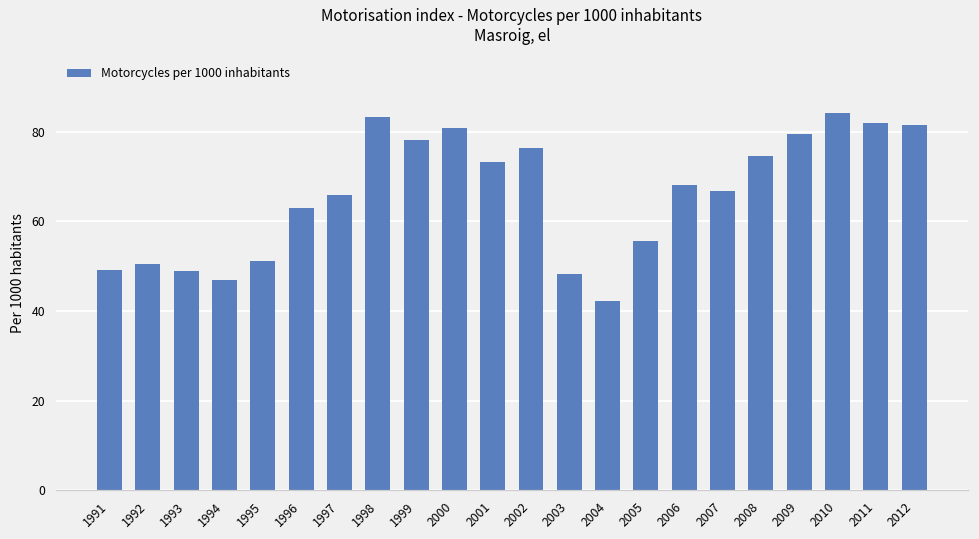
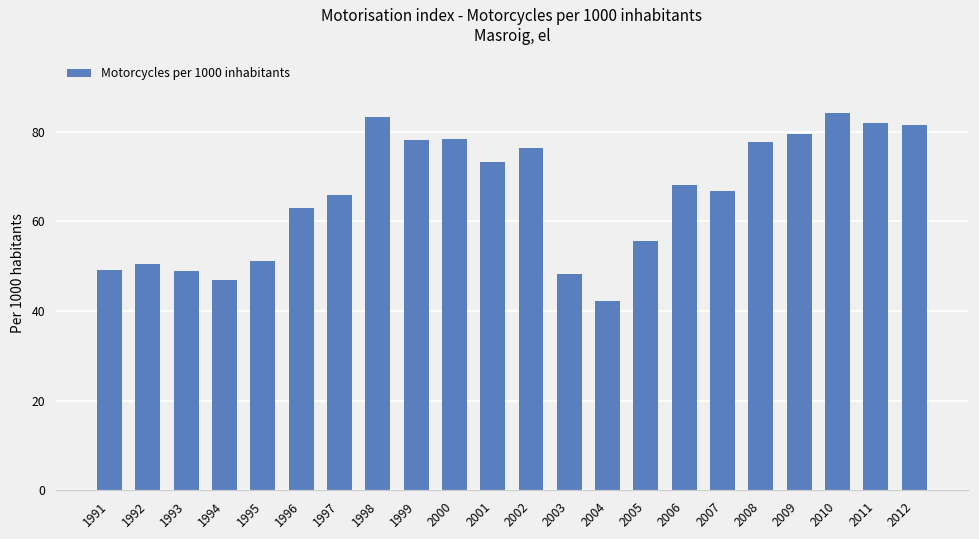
2000: 81 -> 78
2008: 75 -> 78
